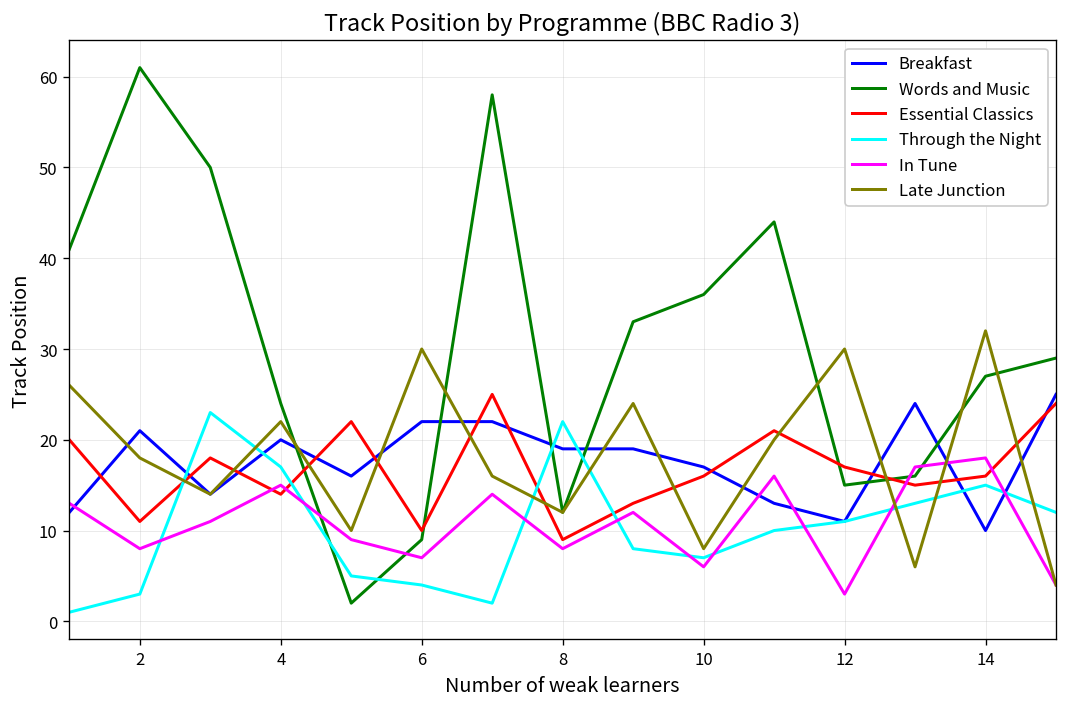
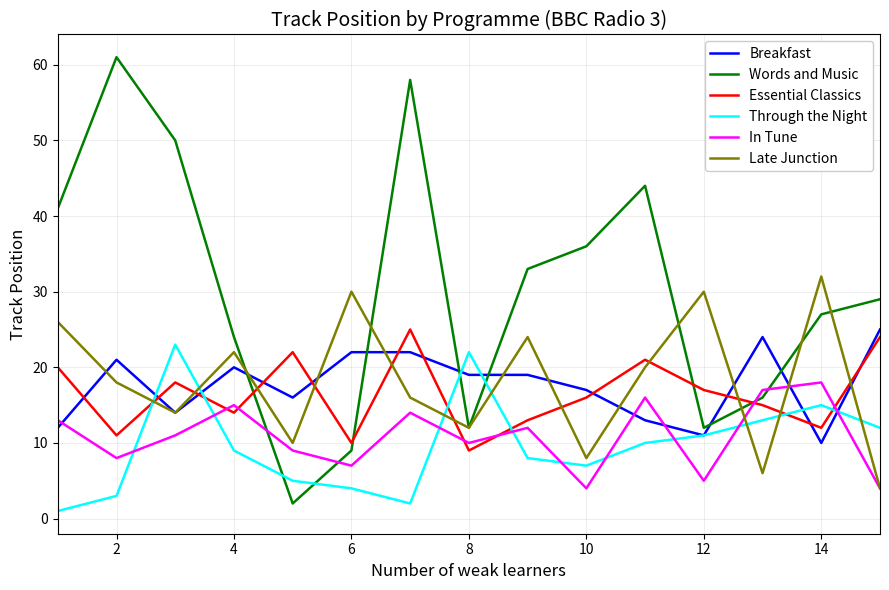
Through the Night, 4: 17 -> 9
In Tune, 8: 8 -> 10
In Tune, 10: 6 -> 4
Words and Music, 12: 15 -> 12
In Tune, 12: 3 -> 5
Essential Classics, 14: 16 -> 12
